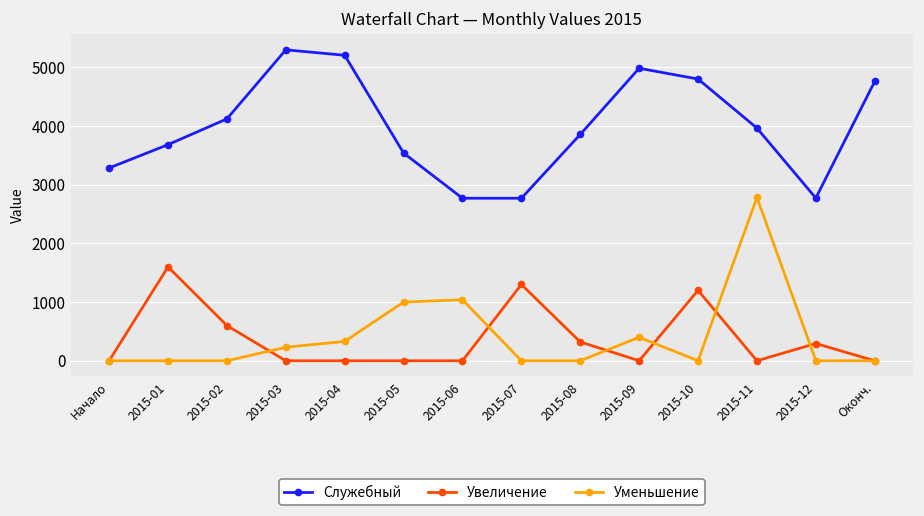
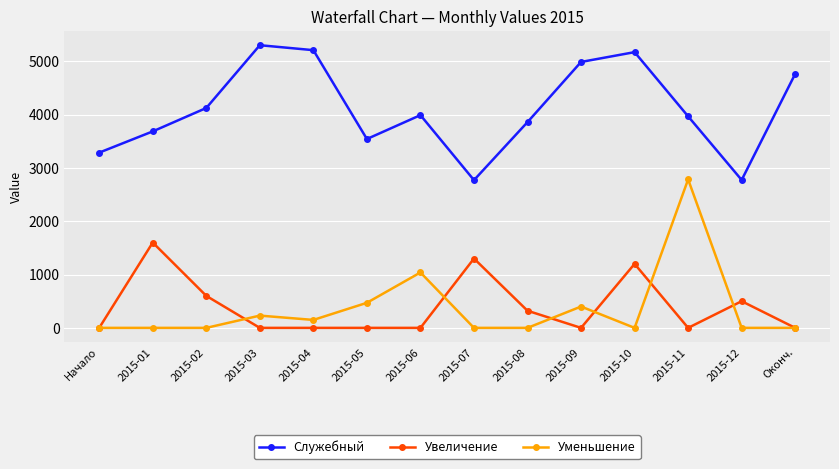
Уменьшение, 2015-04: 300 -> 100
Уменьшение, 2015-05: 1000 -> 500
Служебный, 2015-06: 2800 -> 4000
Служебный, 2015-10: 4800 -> 5200
Увеличение, 2015-12: 300 -> 500
